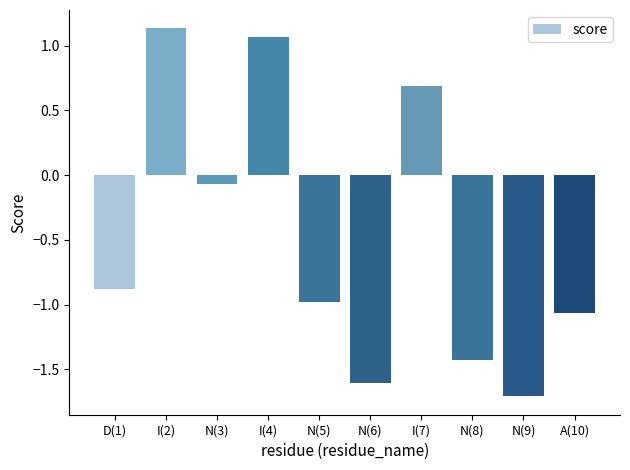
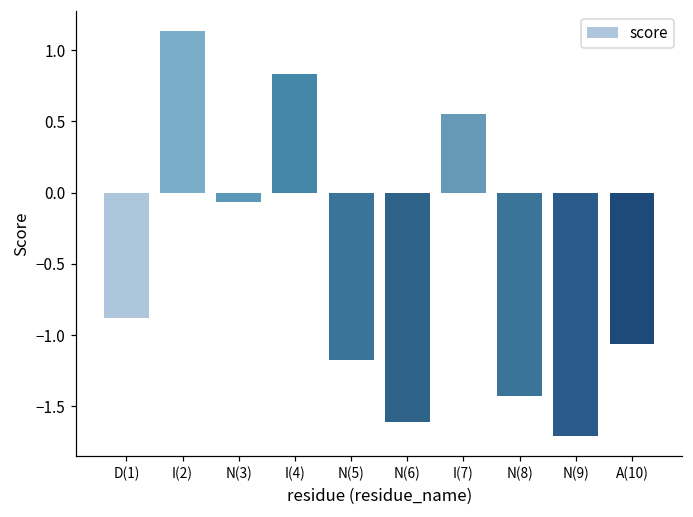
I(4): 1.06 -> 0.83
N(5): -0.98 -> -1.18
I(7): 0.69 -> 0.55
